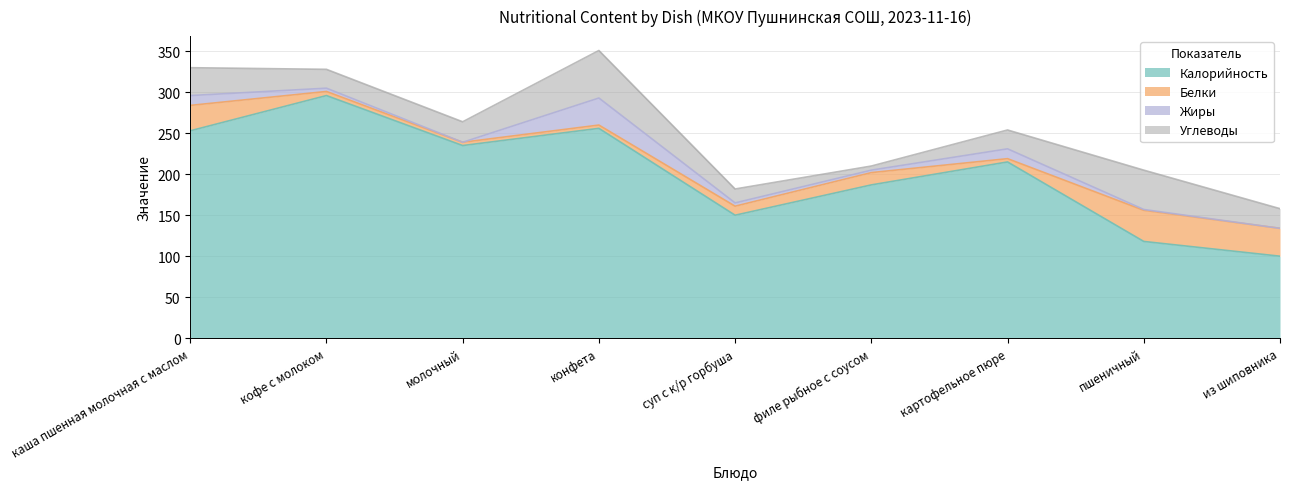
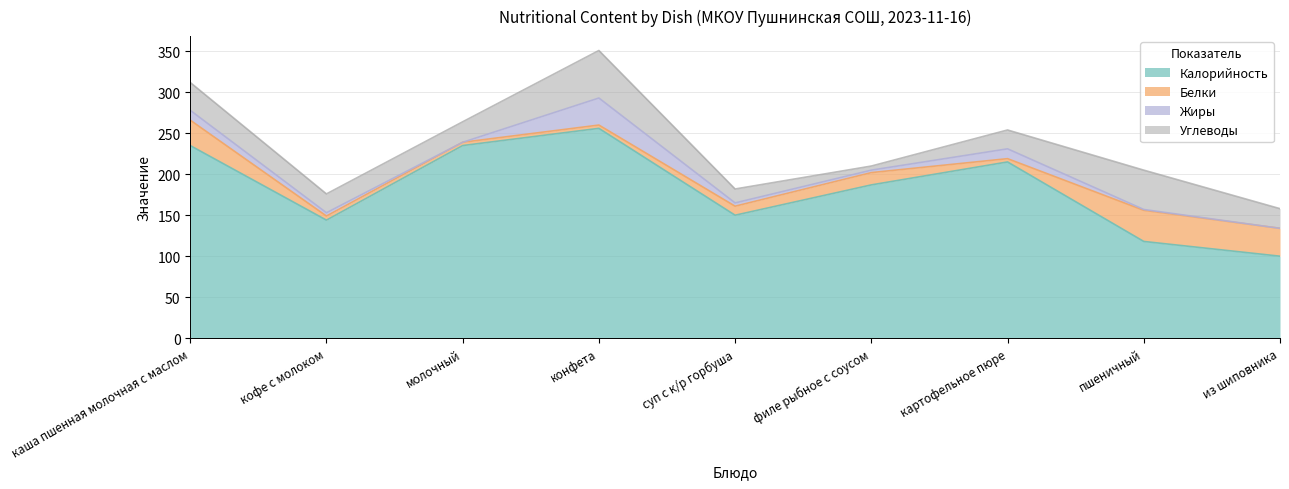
Калорийность, каша пшенная молочная с маслом: 250 -> 240
Калорийность, кофе с молоком: 300 -> 140
